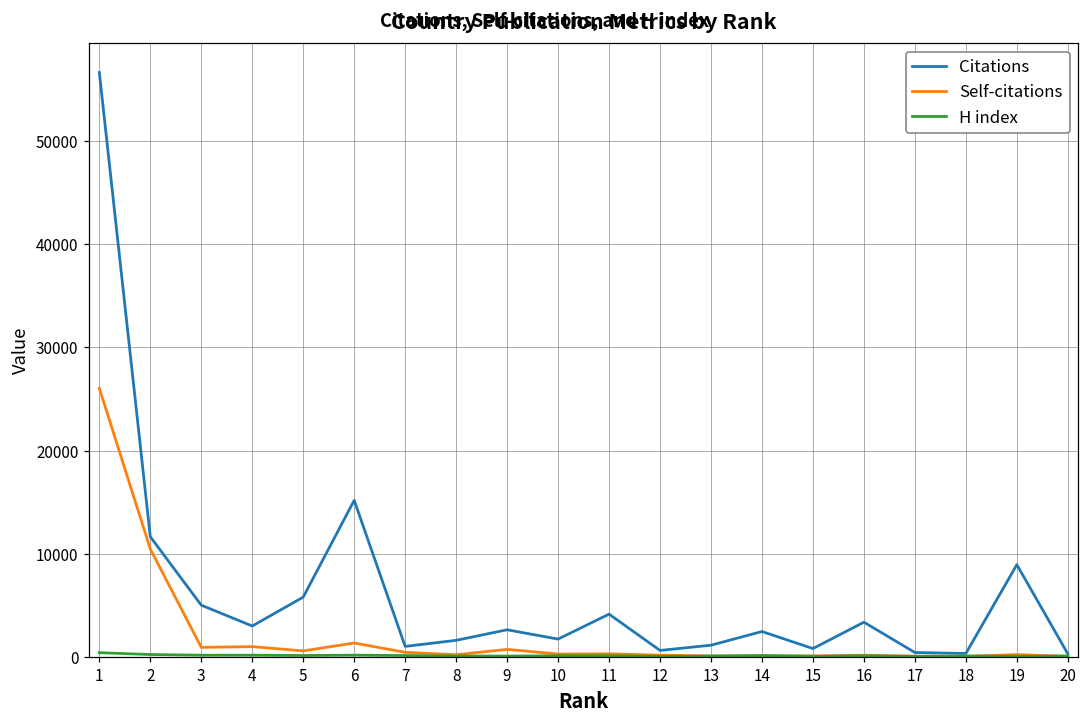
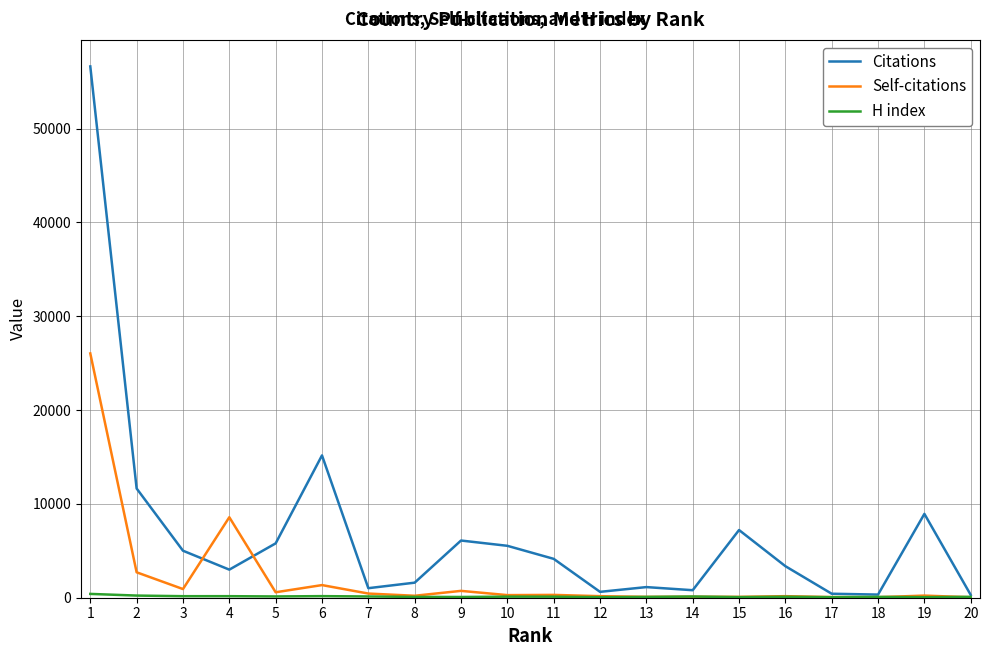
Self-citations, 2: 10000 -> 3000
Self-citations, 4: 1000 -> 9000
Citations, 9: 3000 -> 6000
Citations, 10: 2000 -> 6000
Citations, 14: 2000 -> 1000
Citations, 15: 1000 -> 7000
